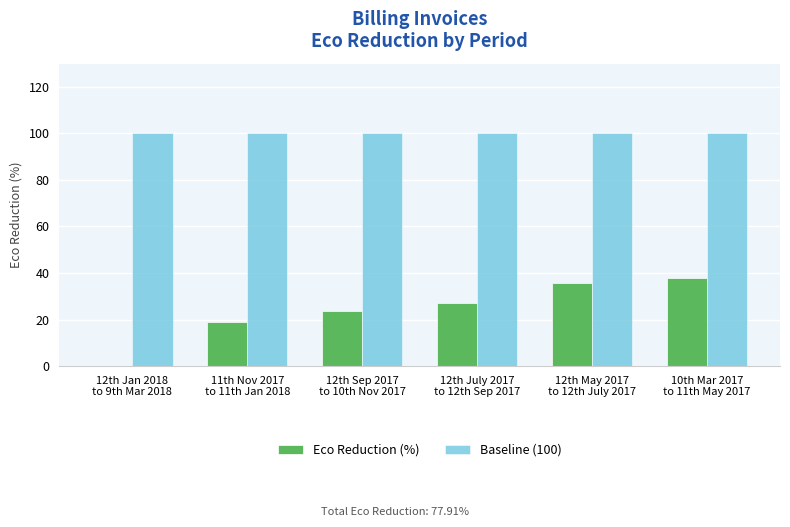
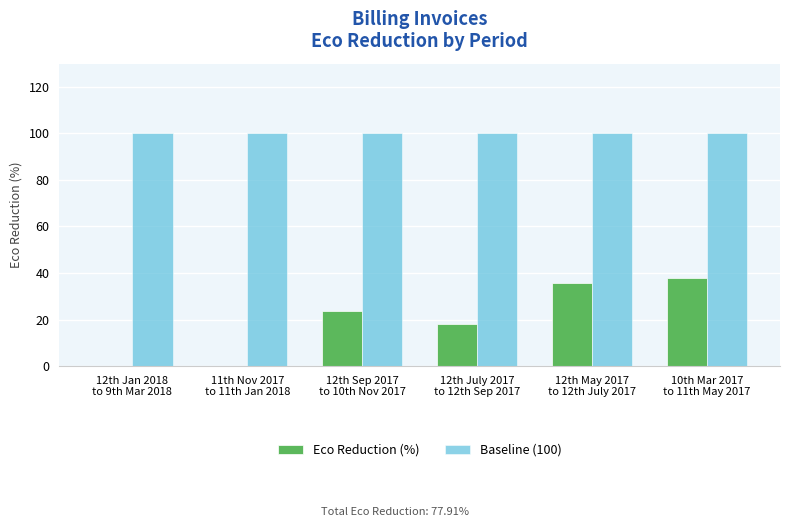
Eco Reduction (%), 11th Nov 2017 to 11th Jan 2018: 19 -> 0
Eco Reduction (%), 12th July 2017 to 12th Sep 2017: 27 -> 18
